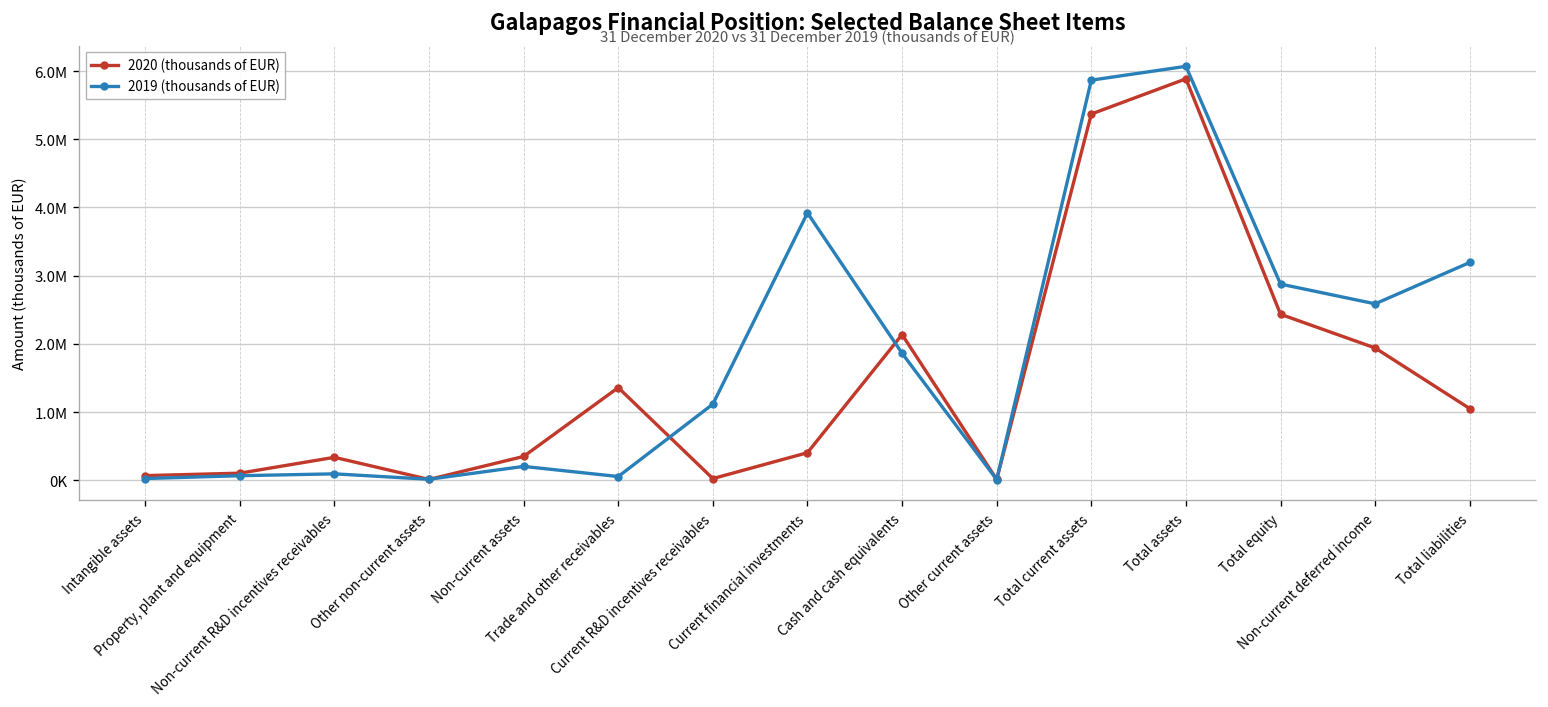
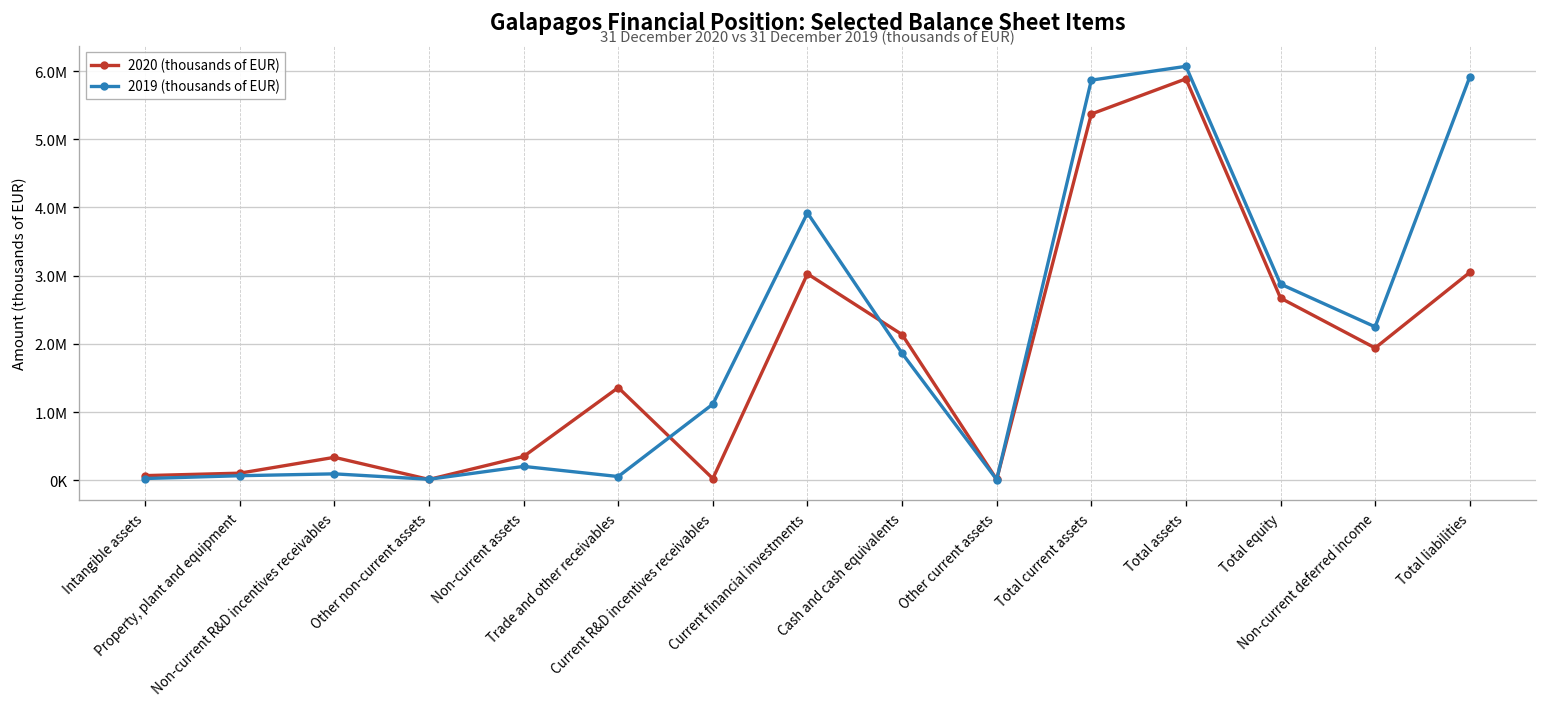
2020 (thousands of EUR), Current financial investments: 400000 -> 3000000
2020 (thousands of EUR), Total equity: 2400000 -> 2700000
2019 (thousands of EUR), Non-current deferred income: 2600000 -> 2200000
2020 (thousands of EUR), Total liabilities: 1100000 -> 3000000
2019 (thousands of EUR), Total liabilities: 3200000 -> 5900000
